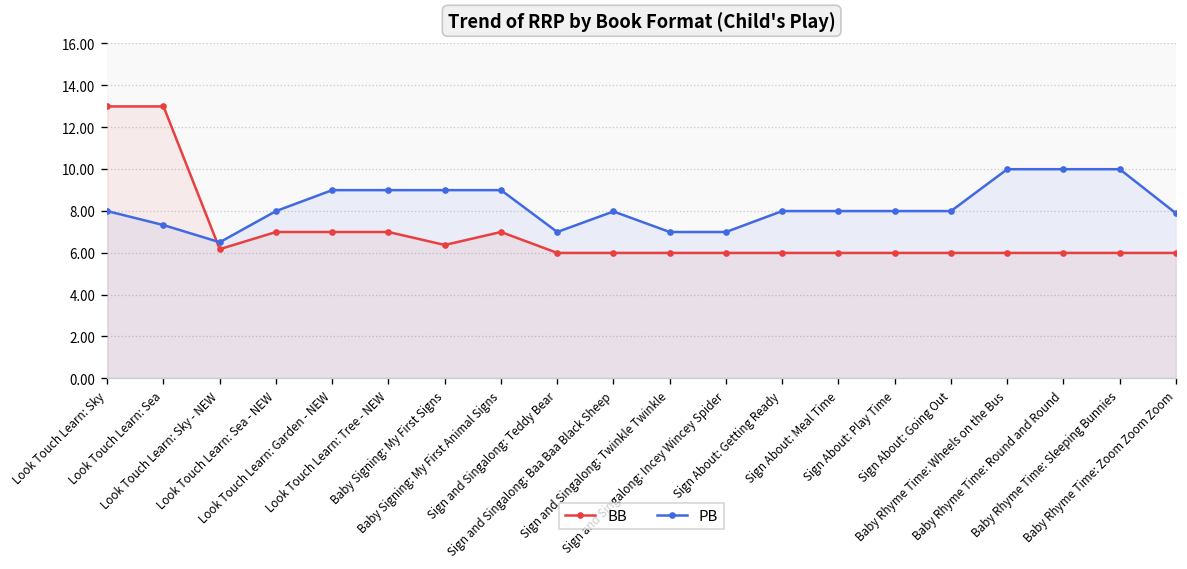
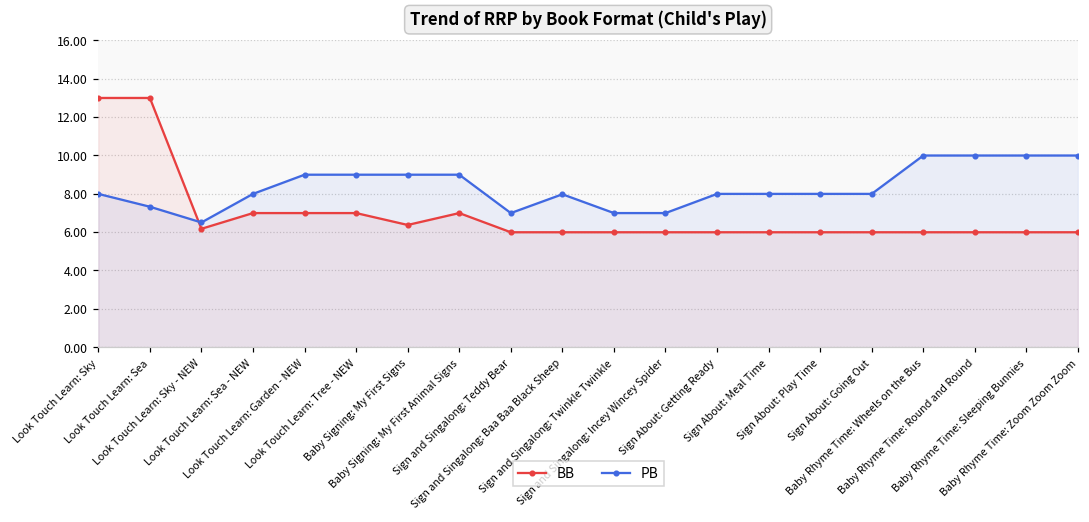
PB, Baby Rhyme Time: Zoom Zoom Zoom: 7.9 -> 10.0
